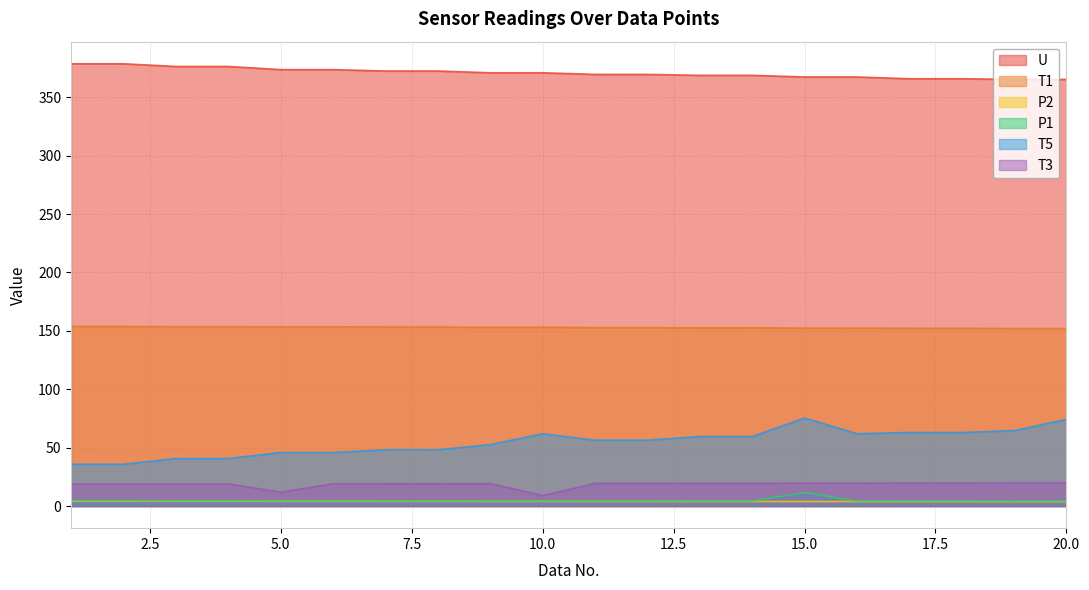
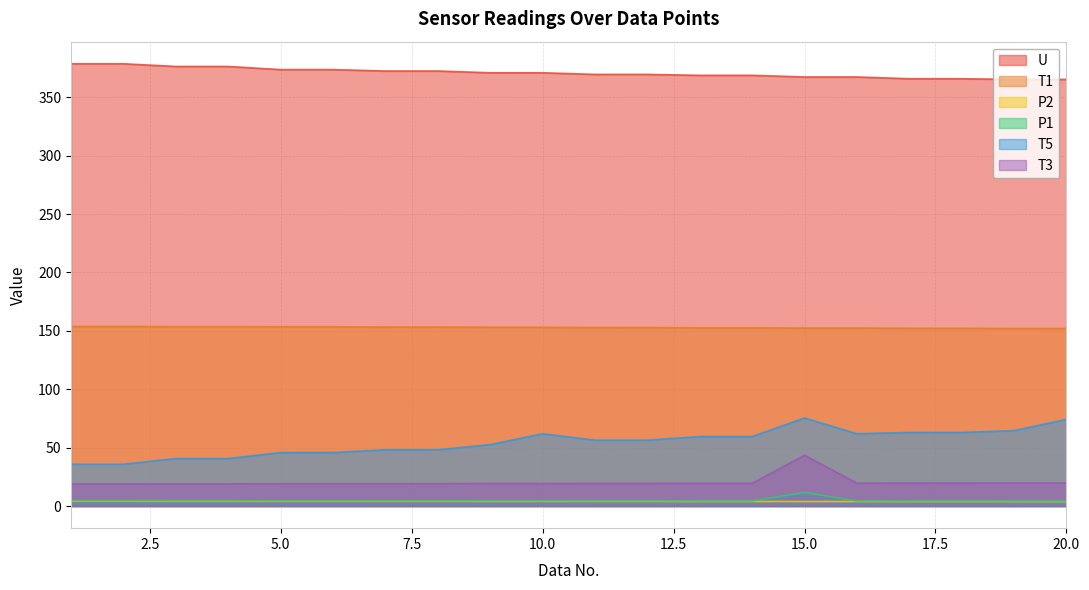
T3, 5.0: 12 -> 19
T3, 10.0: 9 -> 19
T3, 15.0: 20 -> 44
